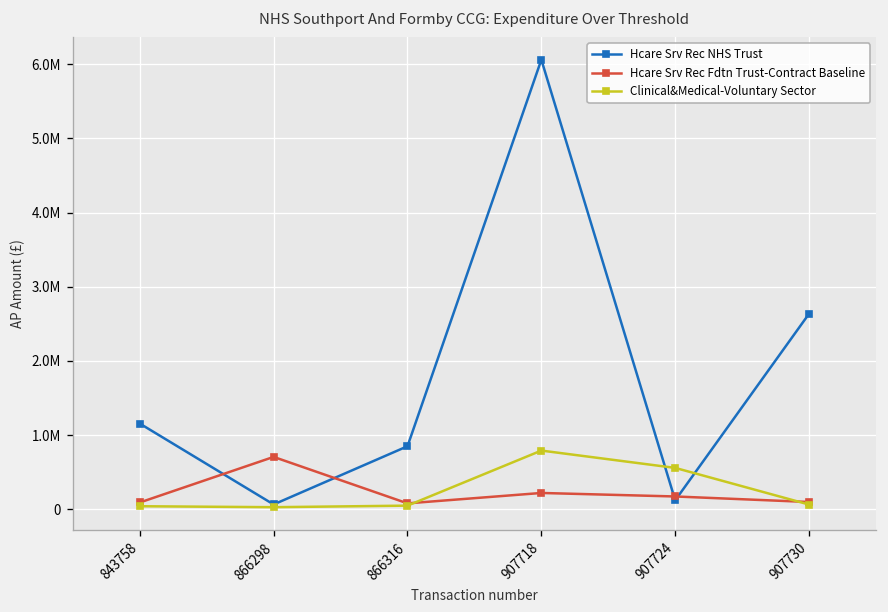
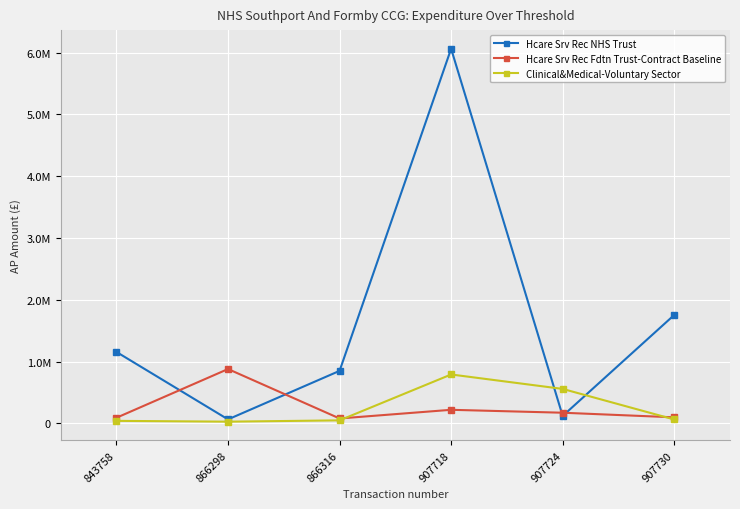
Hcare Srv Rec Fdtn Trust-Contract Baseline, 866298: 700000 -> 900000
Hcare Srv Rec NHS Trust, 907730: 2600000 -> 1800000
